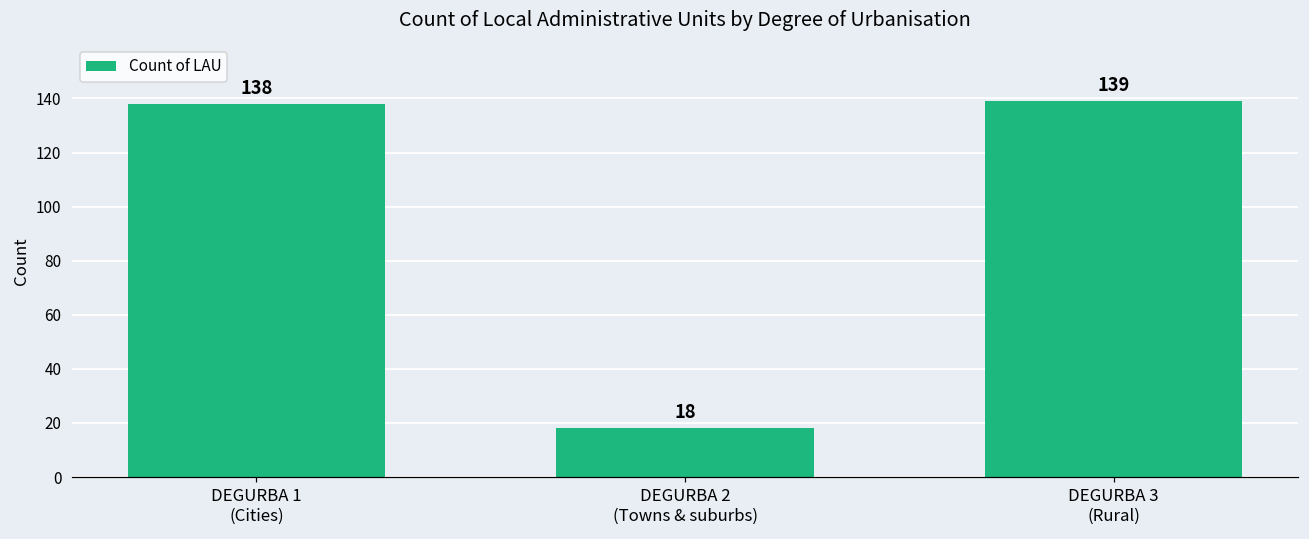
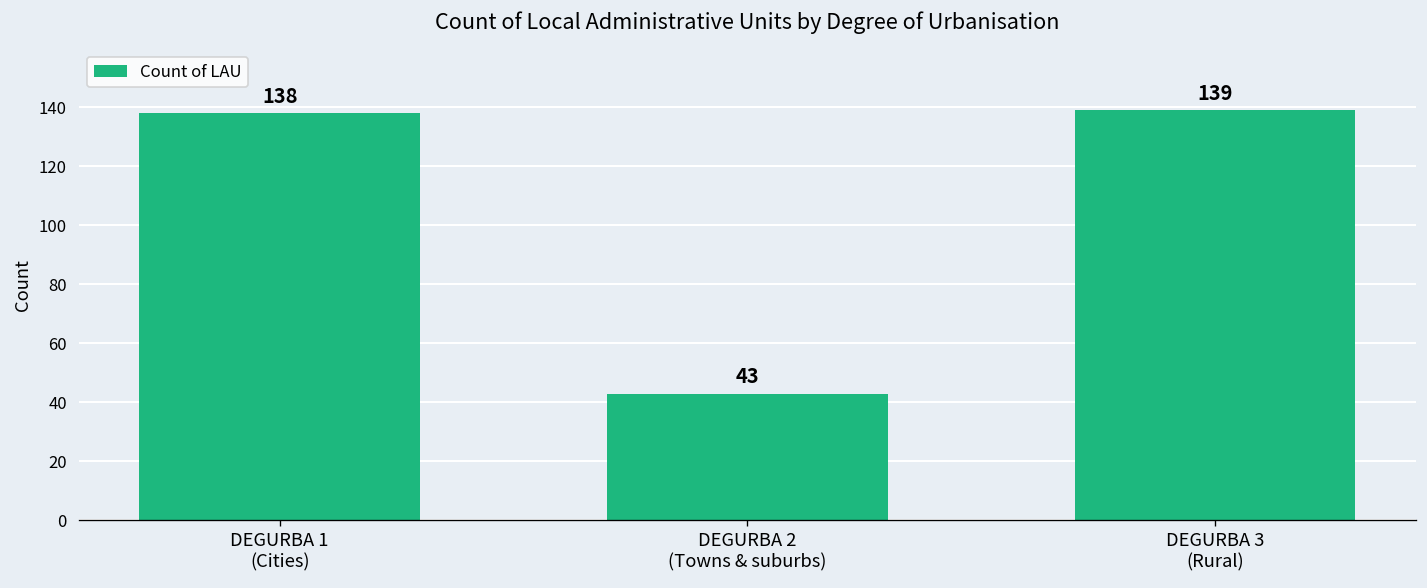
DEGURBA 2 (Towns & suburbs): 18 -> 43
